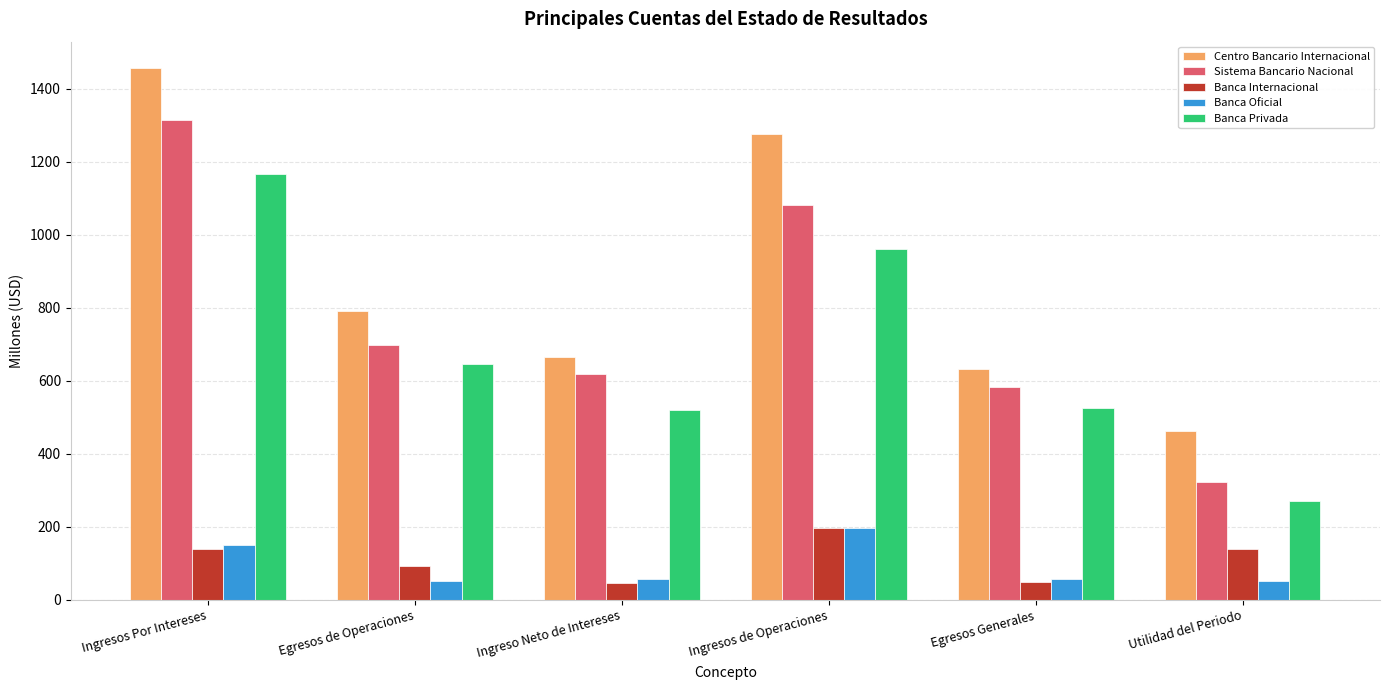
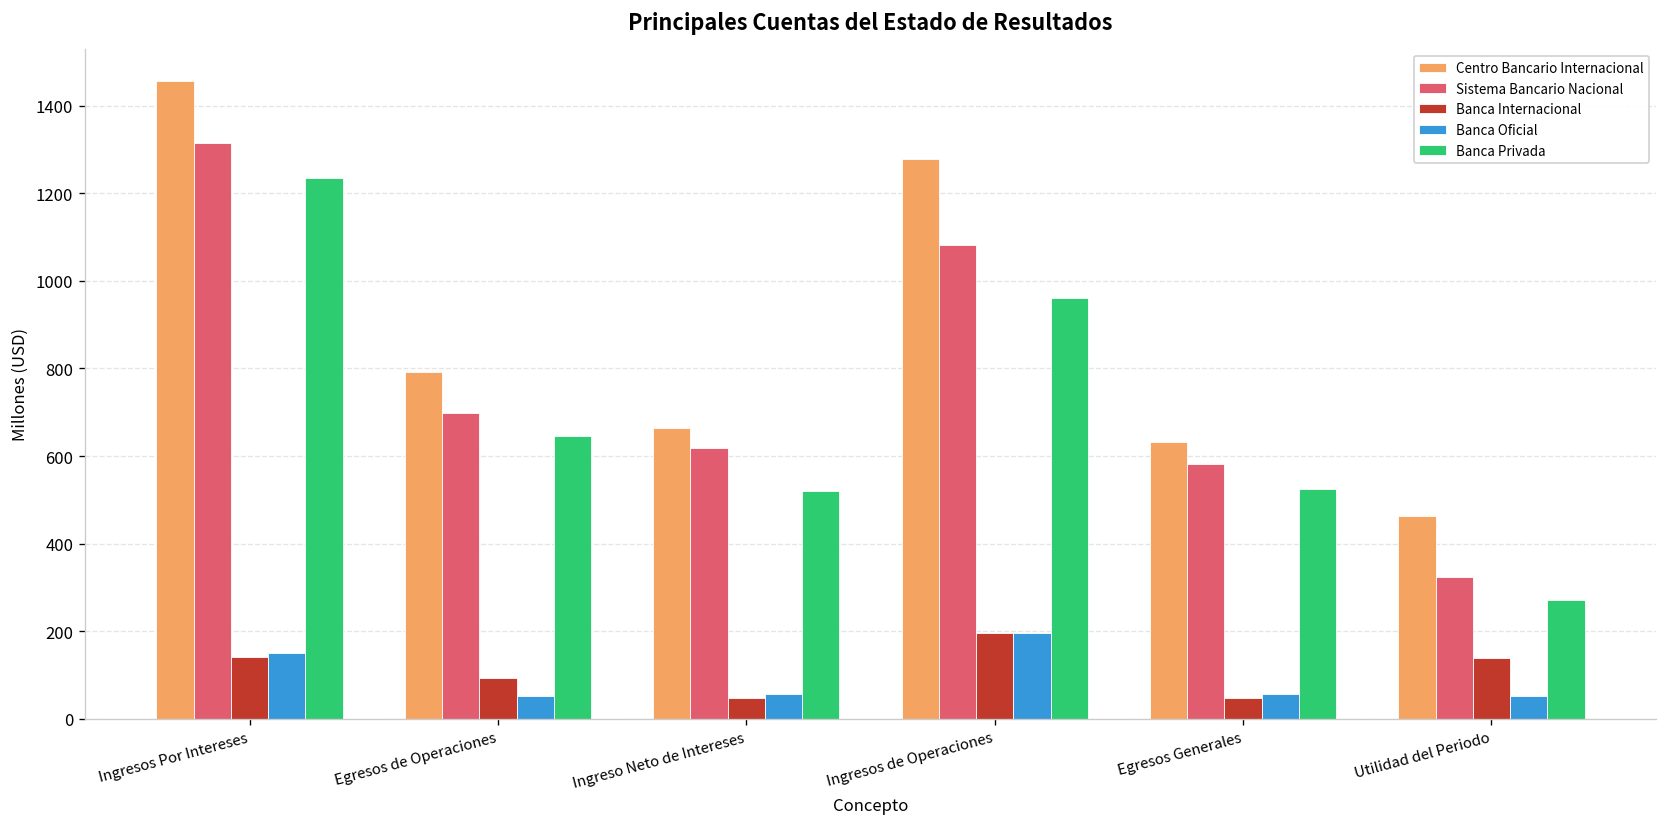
Banca Privada, Ingresos Por Intereses: 1170 -> 1230
